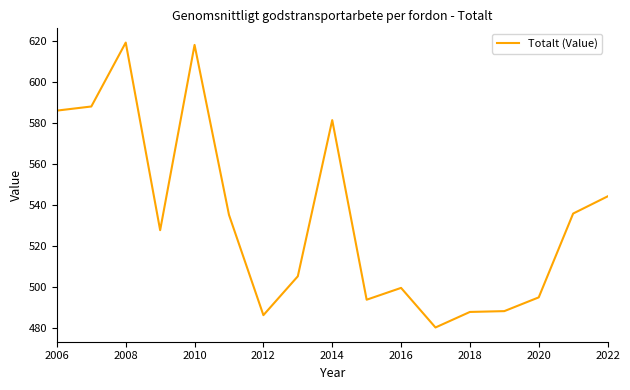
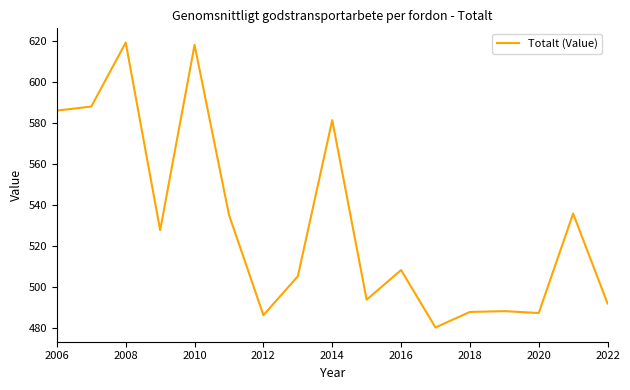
2016: 499 -> 508
2020: 495 -> 487
2022: 544 -> 492
